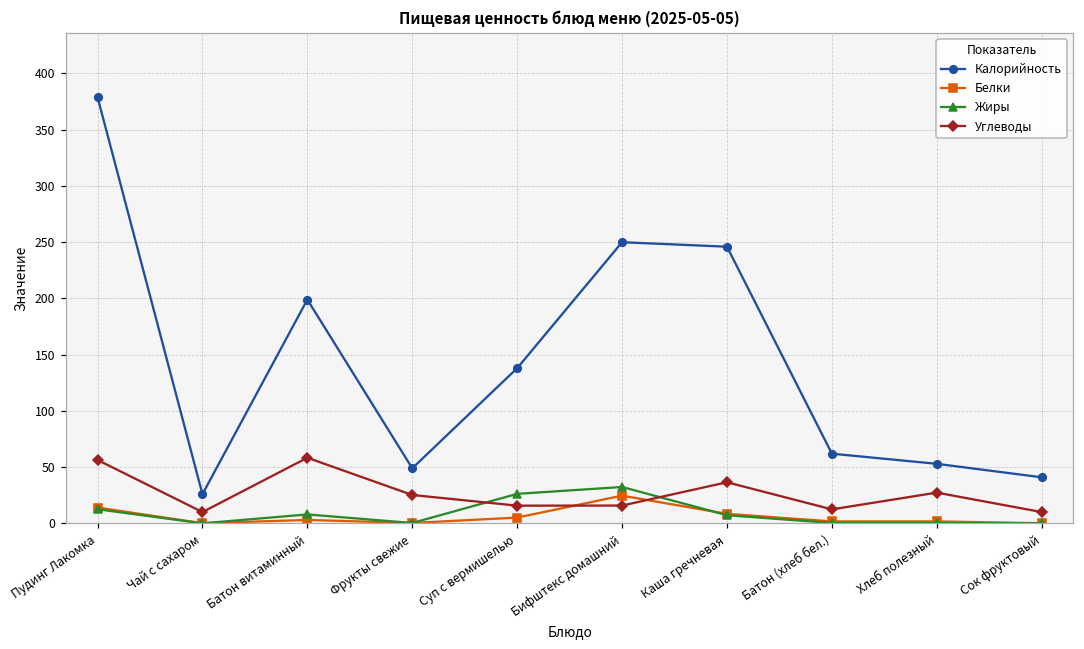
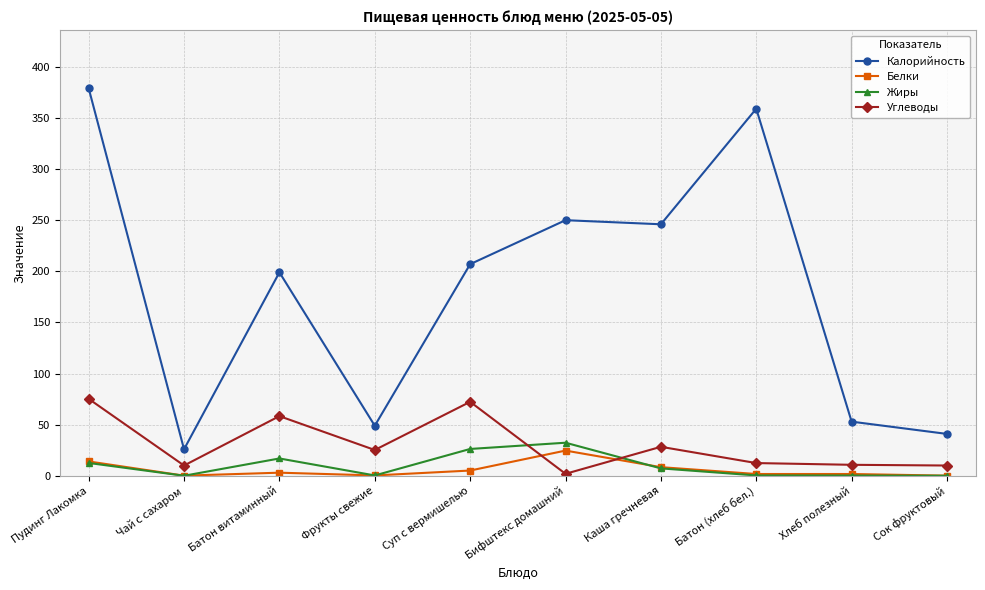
Углеводы, Пудинг Лакомка: 56 -> 75
Жиры, Батон витаминный: 8 -> 17
Калорийность, Суп с вермишелью: 138 -> 207
Углеводы, Суп с вермишелью: 16 -> 72
Углеводы, Бифштекс домашний: 16 -> 2
Углеводы, Каша гречневая: 37 -> 28
Калорийность, Батон (хлеб бел.): 62 -> 359
Углеводы, Хлеб полезный: 27 -> 11
